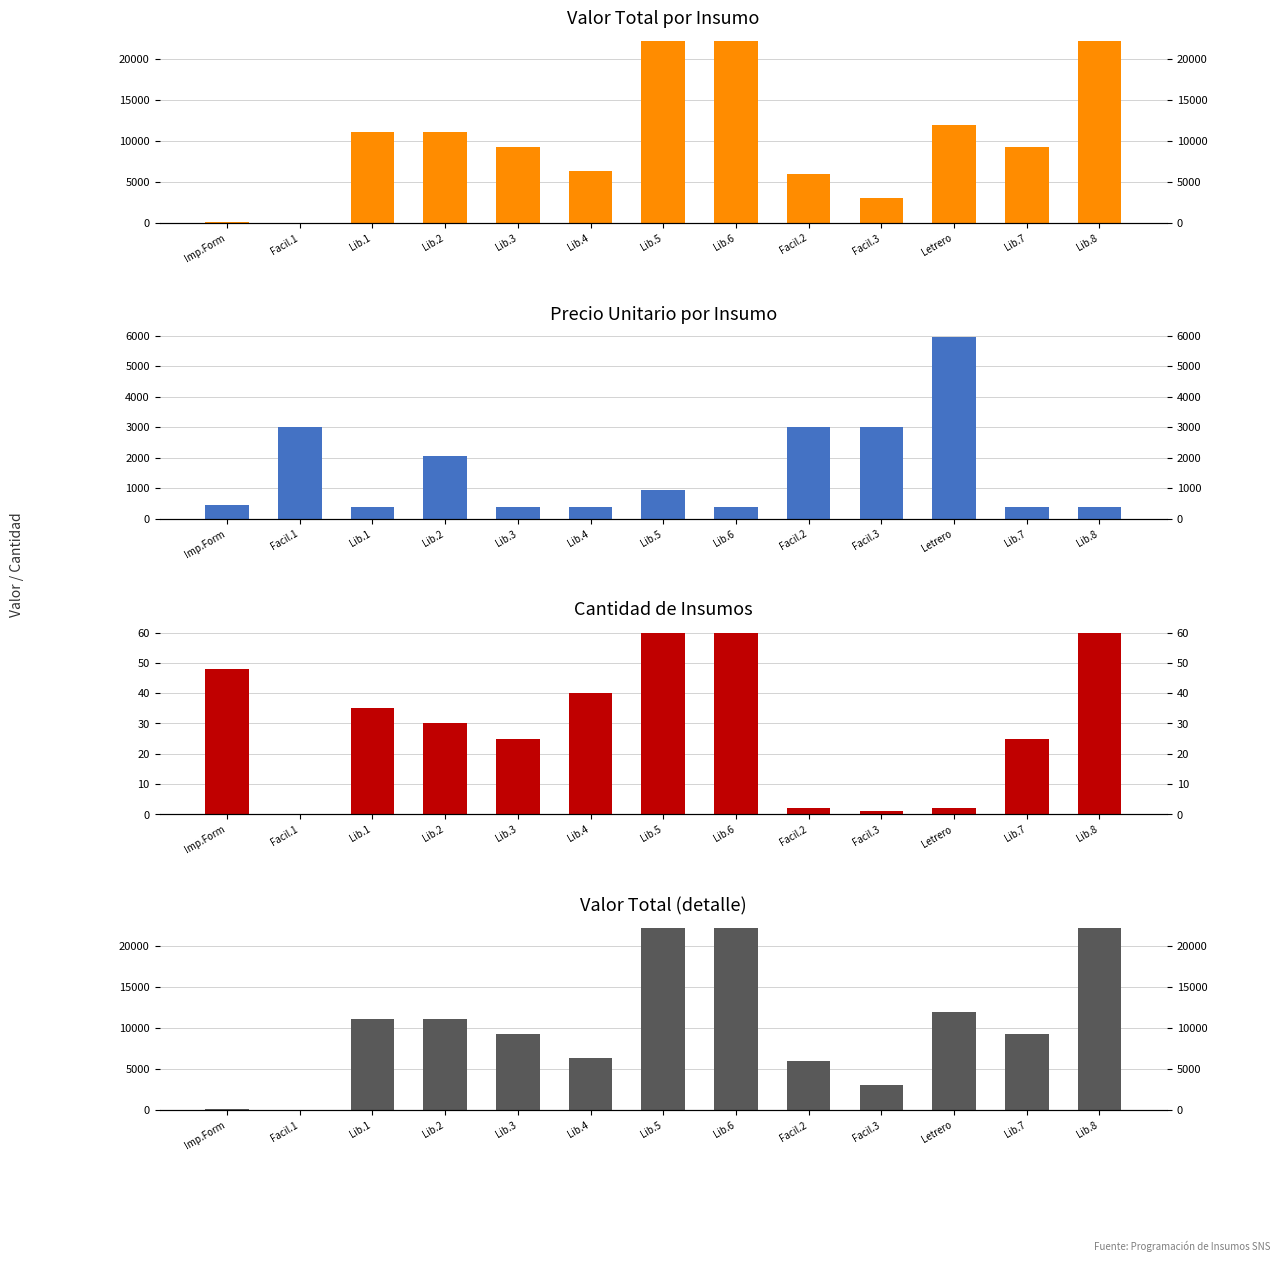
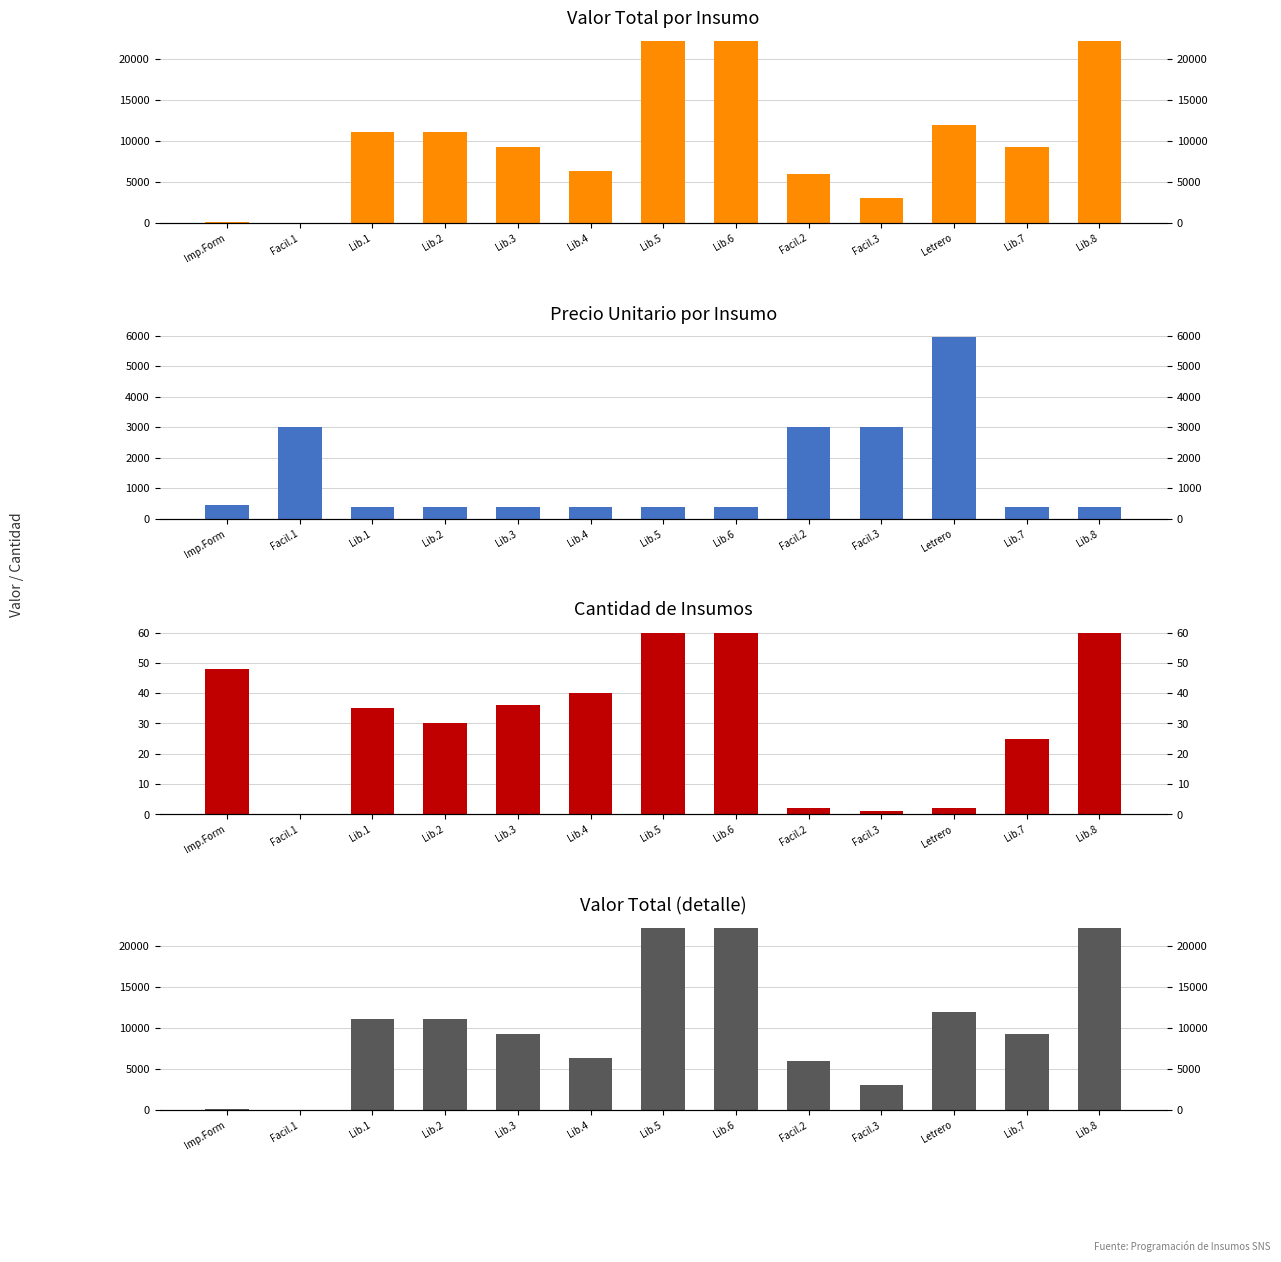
Precio Unitario por Insumo, Lib.2: 2100 -> 400
Precio Unitario por Insumo, Lib.5: 900 -> 400
Cantidad de Insumos, Lib.3: 25 -> 36
